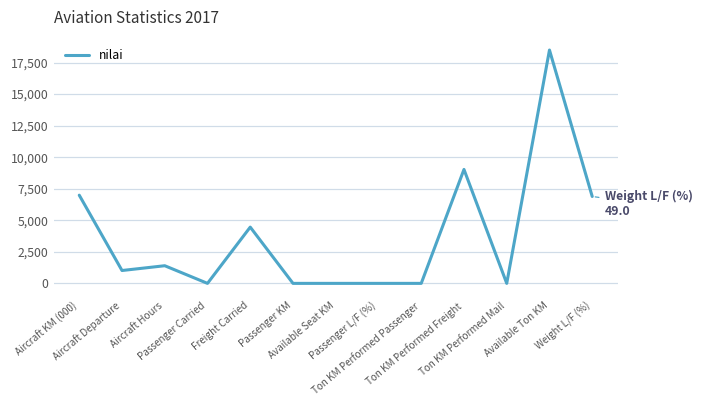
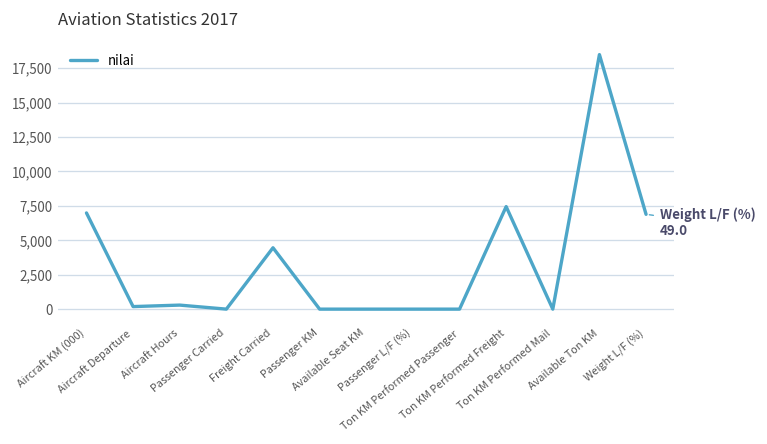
Aircraft Departure: 1,000 -> 200
Aircraft Hours: 1,400 -> 300
Ton KM Performed Freight: 9,000 -> 7,400
